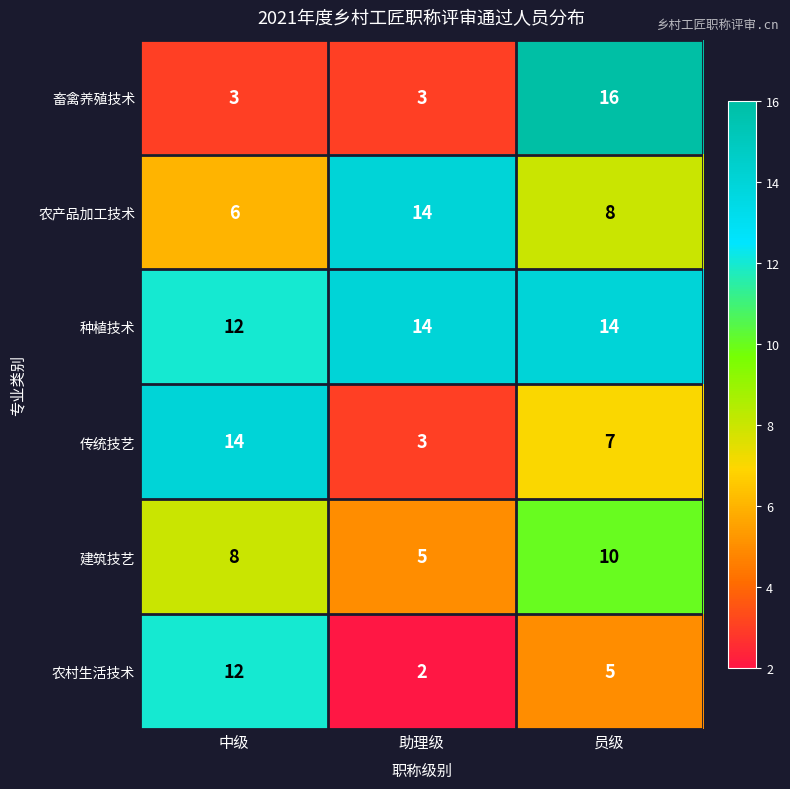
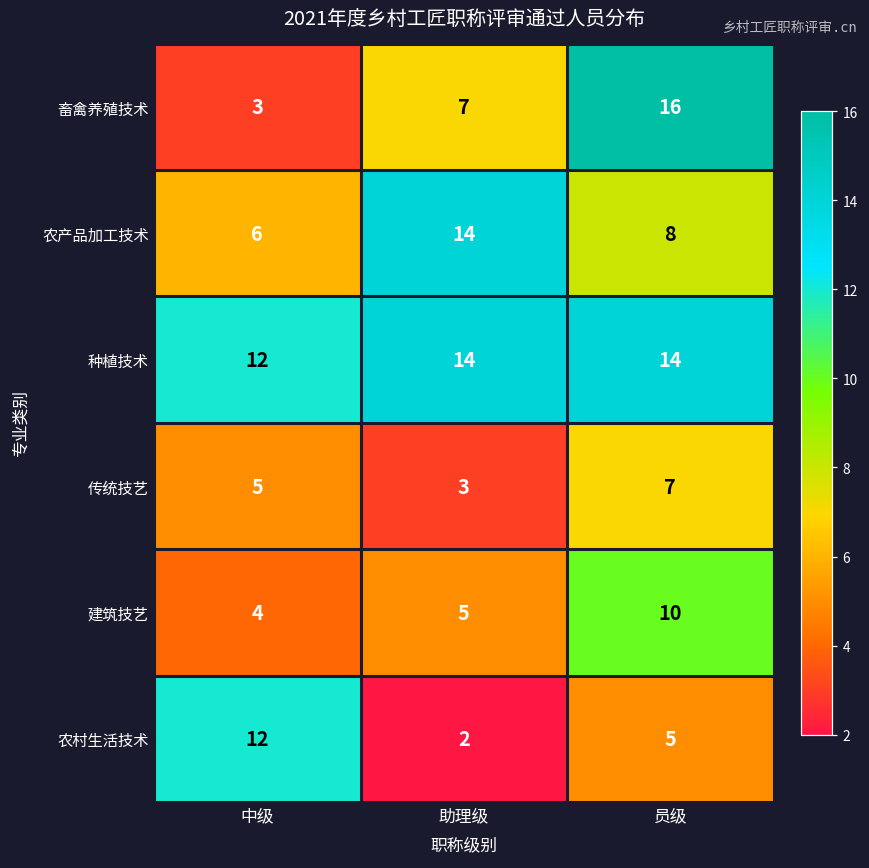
畜禽养殖技术, 助理级: 3 -> 7
传统技艺, 中级: 14 -> 5
建筑技艺, 中级: 8 -> 4
